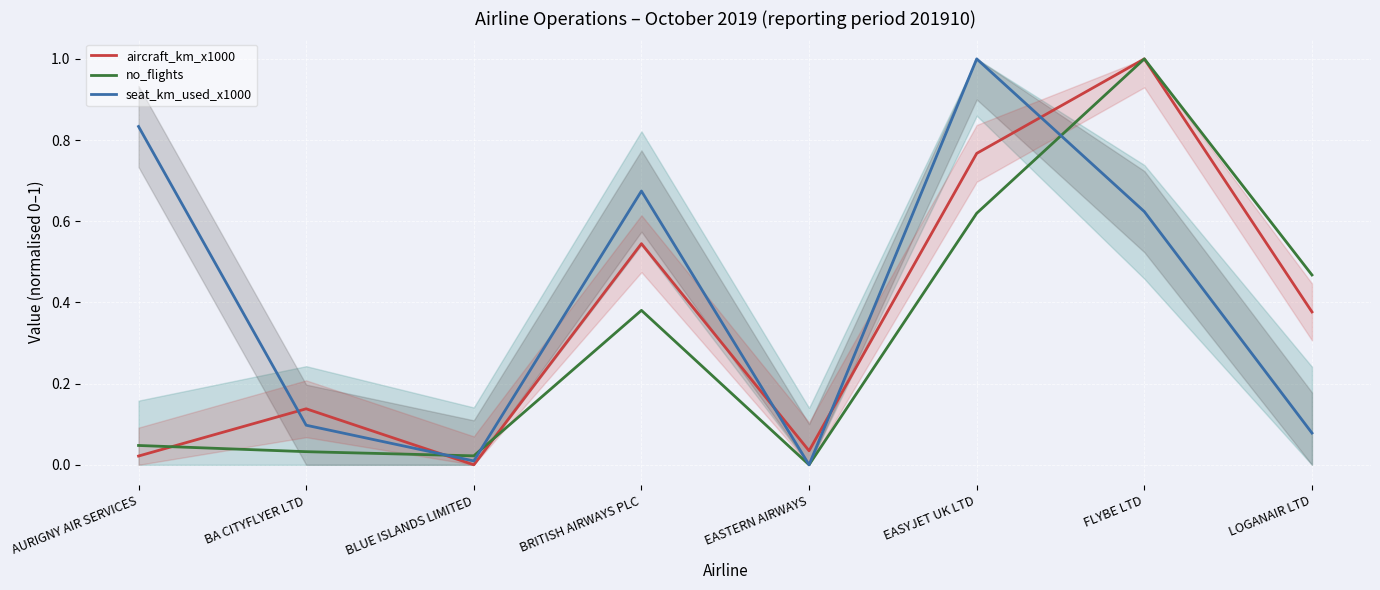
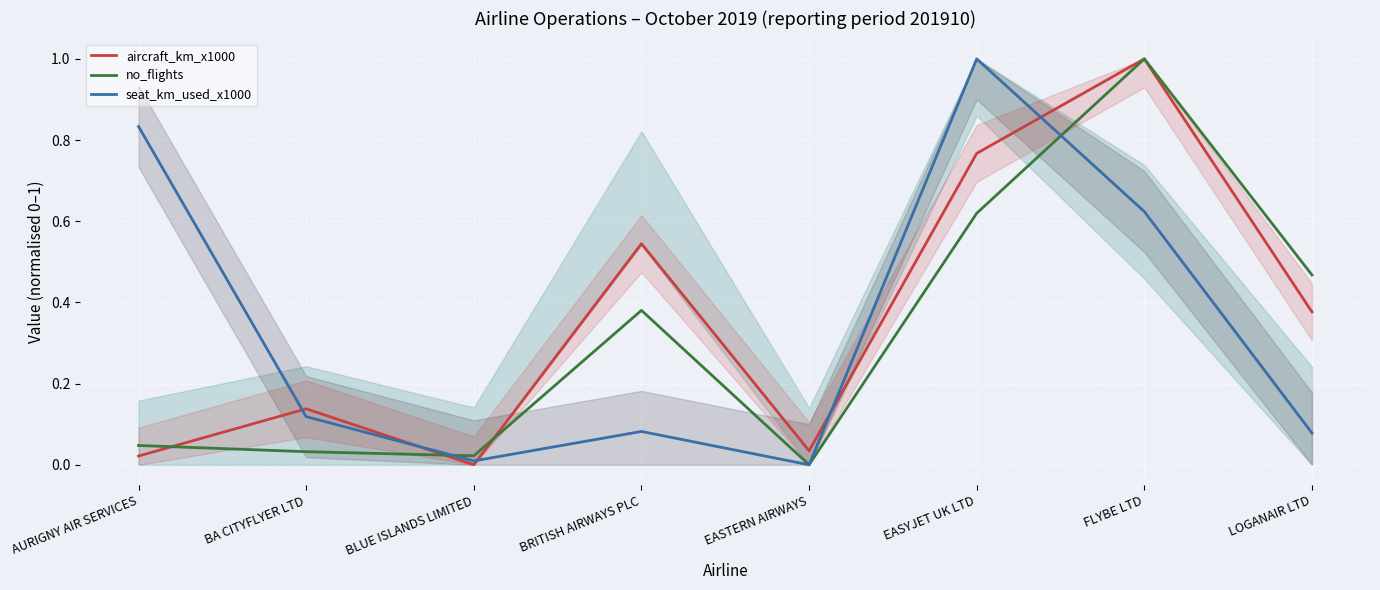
seat_km_used_x1000, BA CITYFLYER LTD: 0.10 -> 0.12
seat_km_used_x1000, BRITISH AIRWAYS PLC: 0.67 -> 0.08
